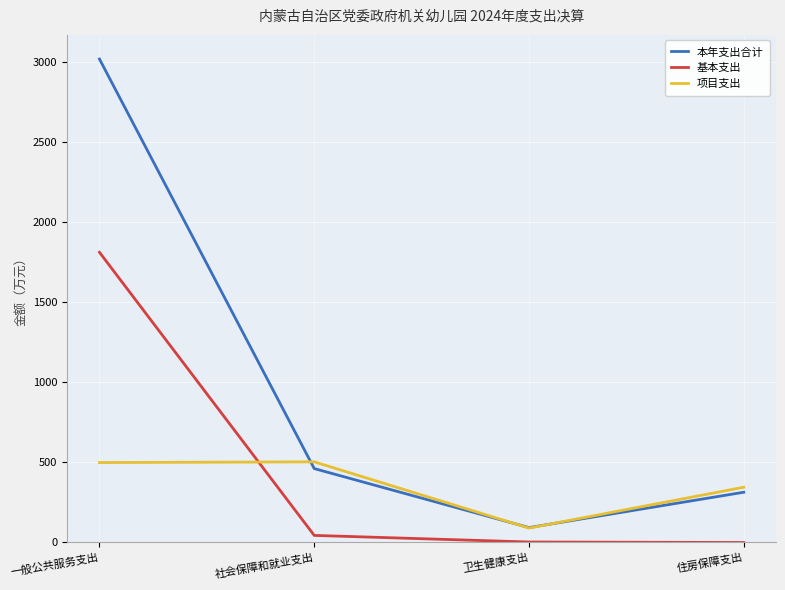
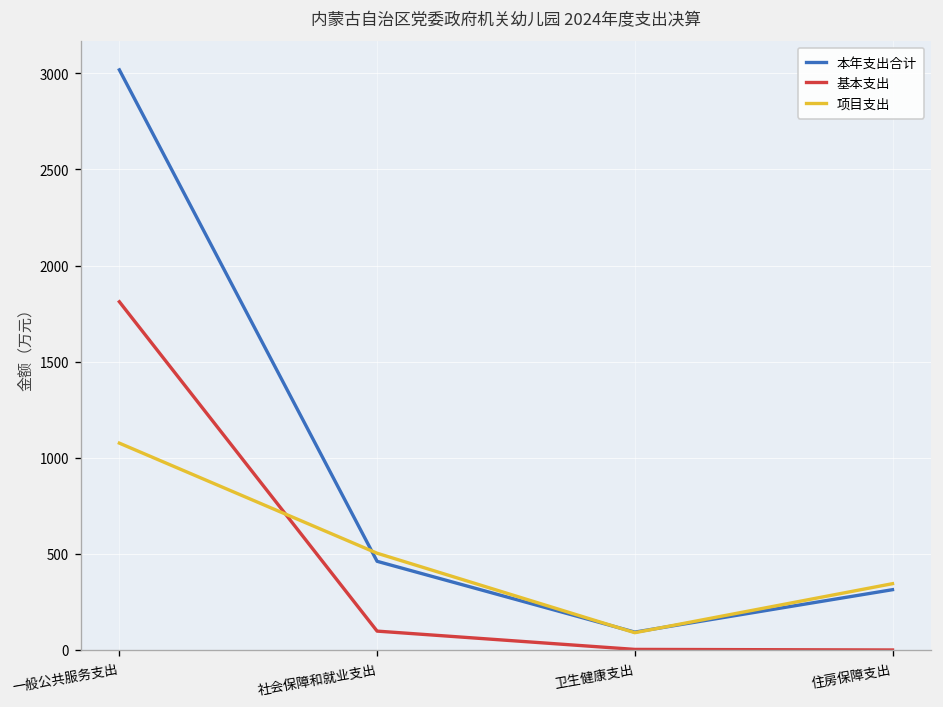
项目支出, 一般公共服务支出: 500 -> 1080
基本支出, 社会保障和就业支出: 40 -> 100
